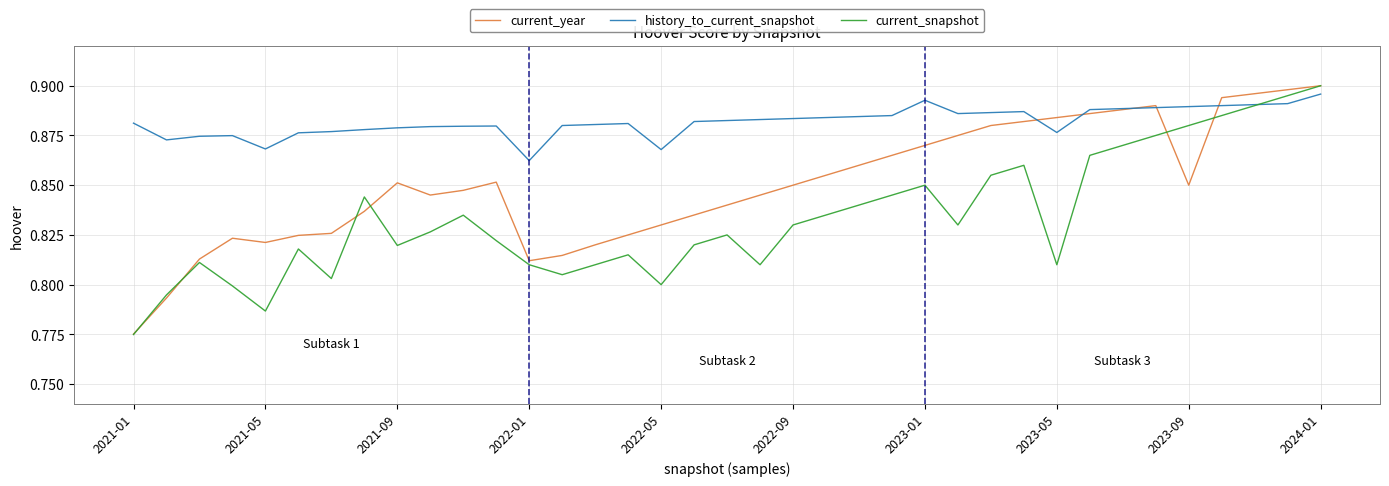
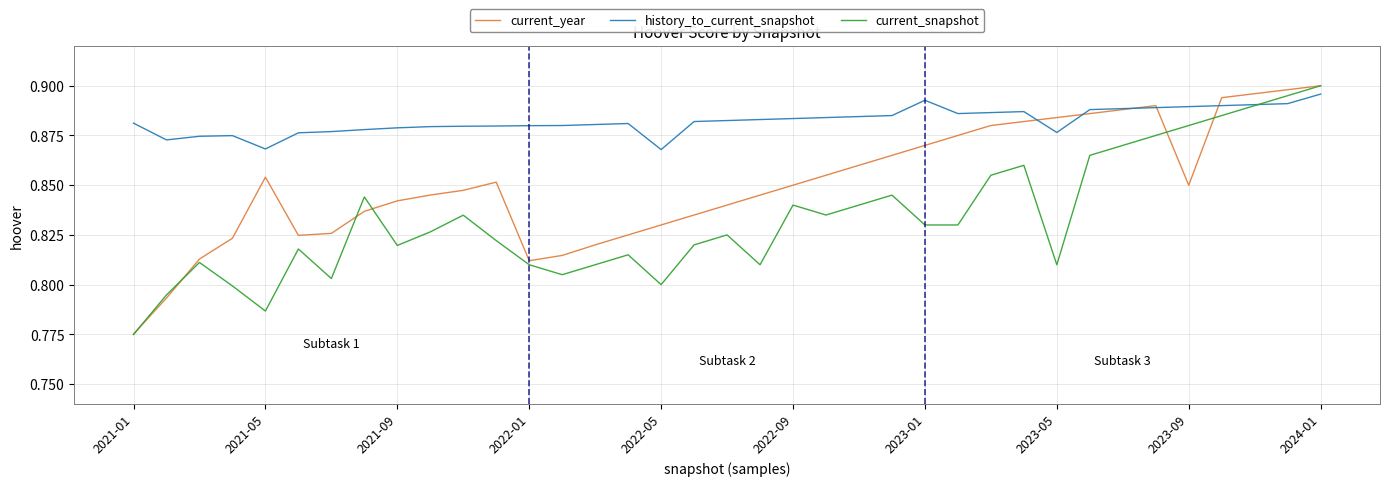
current_year, 2021-05: 0.821 -> 0.854
current_year, 2021-09: 0.851 -> 0.842
history_to_current_snapshot, 2022-01: 0.862 -> 0.880
current_snapshot, 2022-09: 0.83 -> 0.84
current_snapshot, 2023-01: 0.85 -> 0.83
